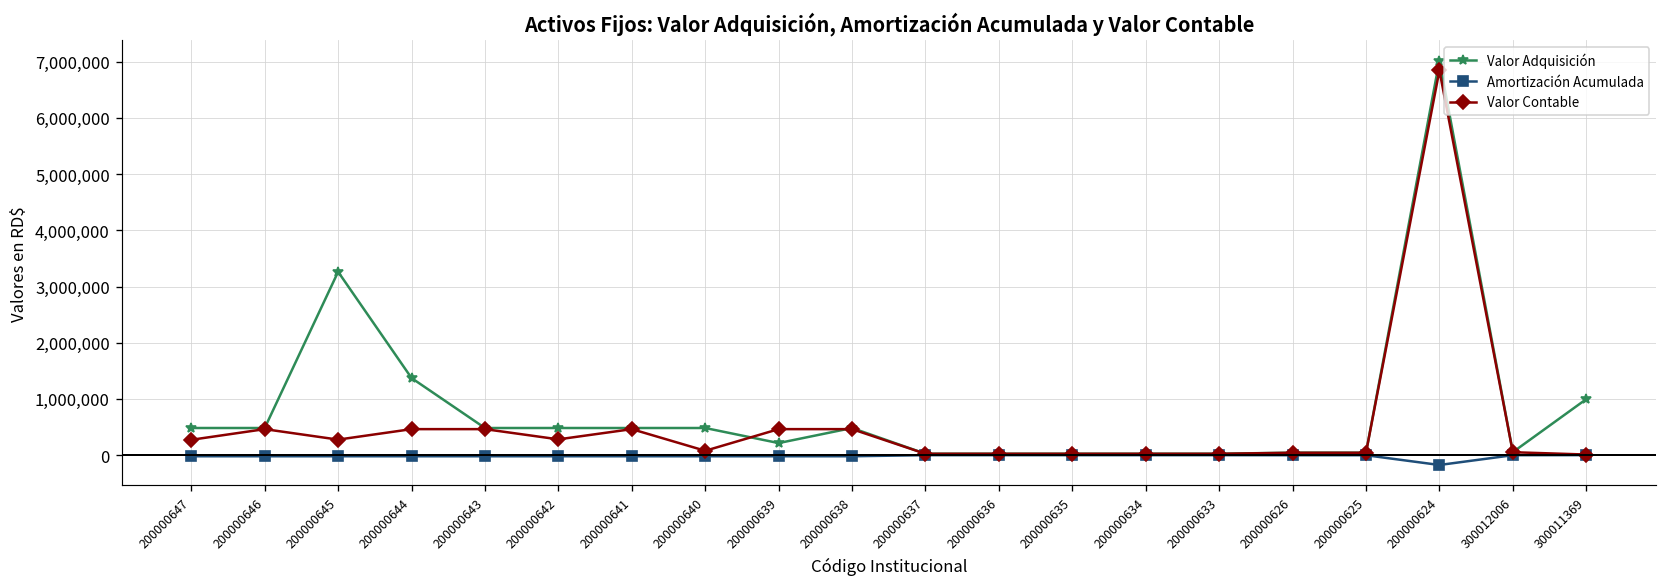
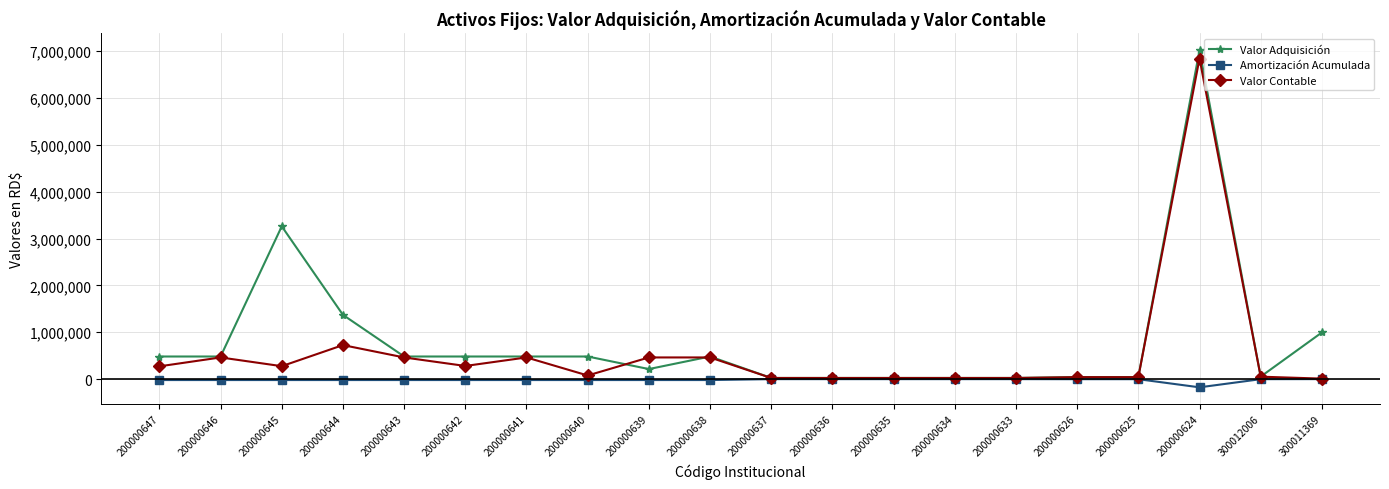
Valor Contable, 200000644: 500,000 -> 700,000
